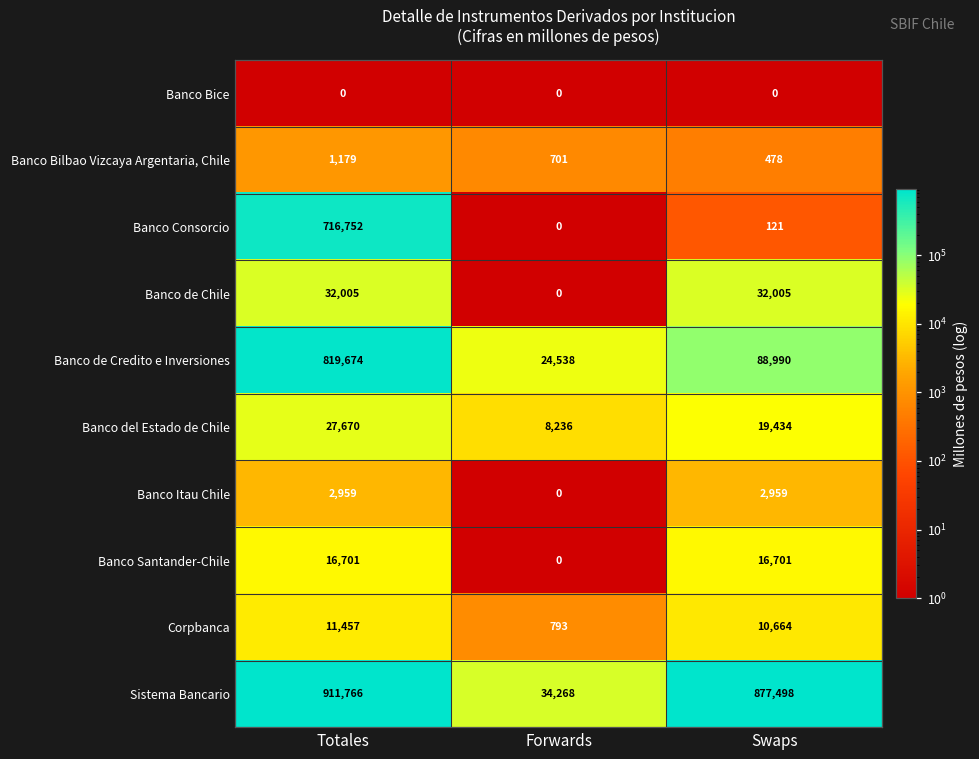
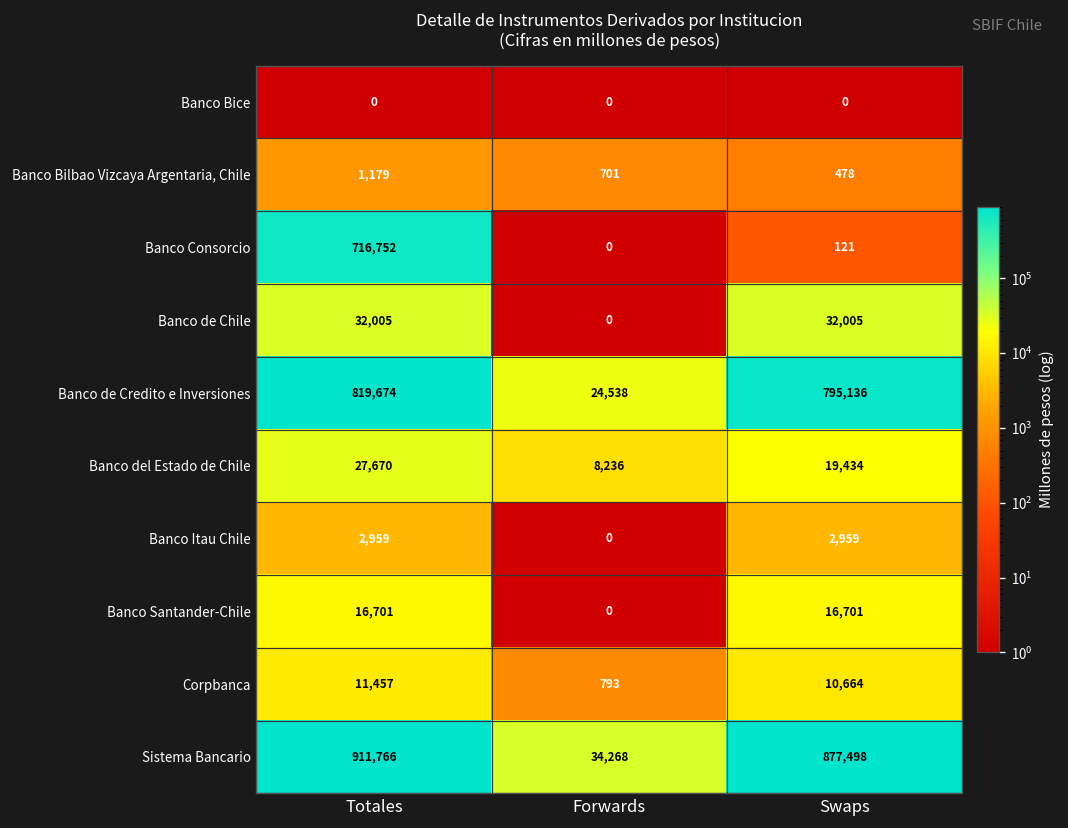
Banco de Credito e Inversiones, Swaps: 88,990 -> 795,136
